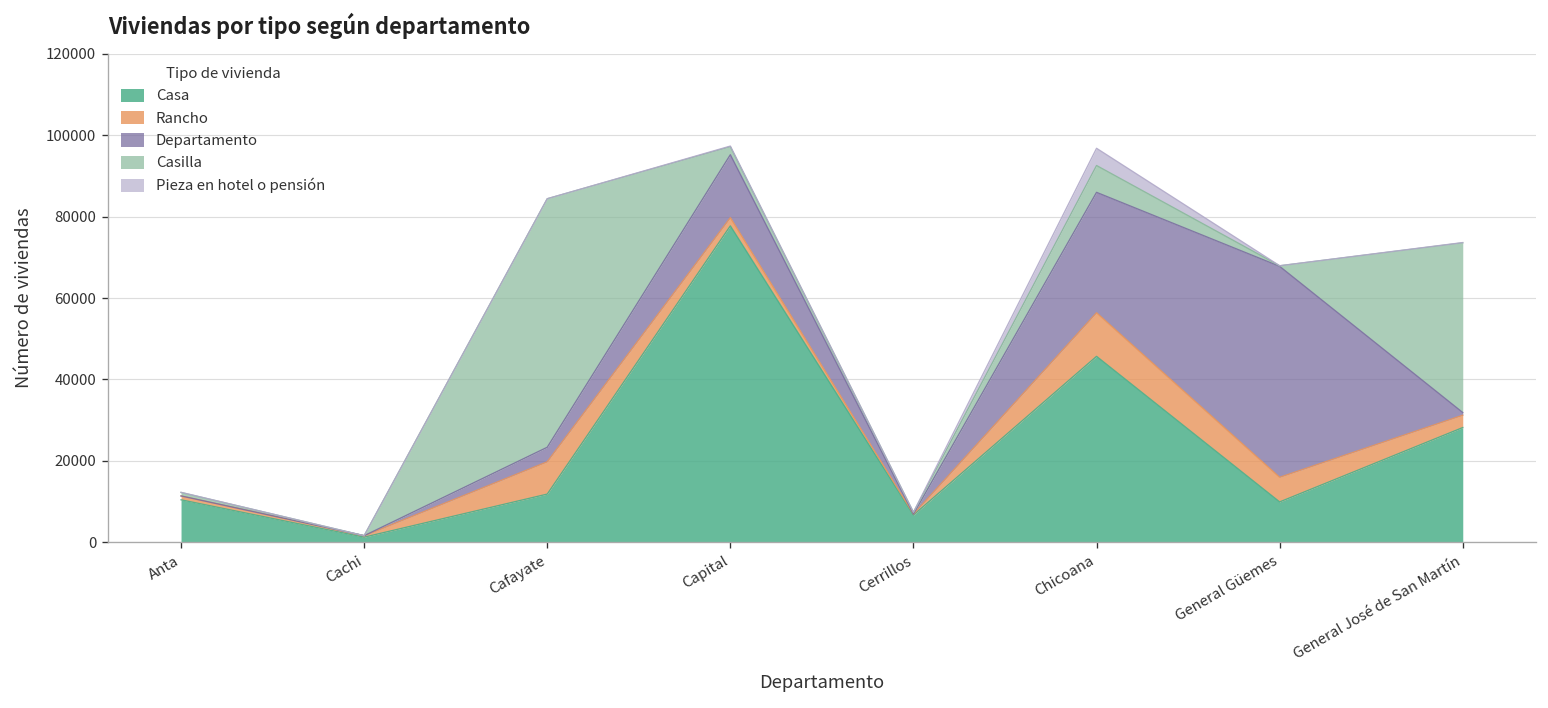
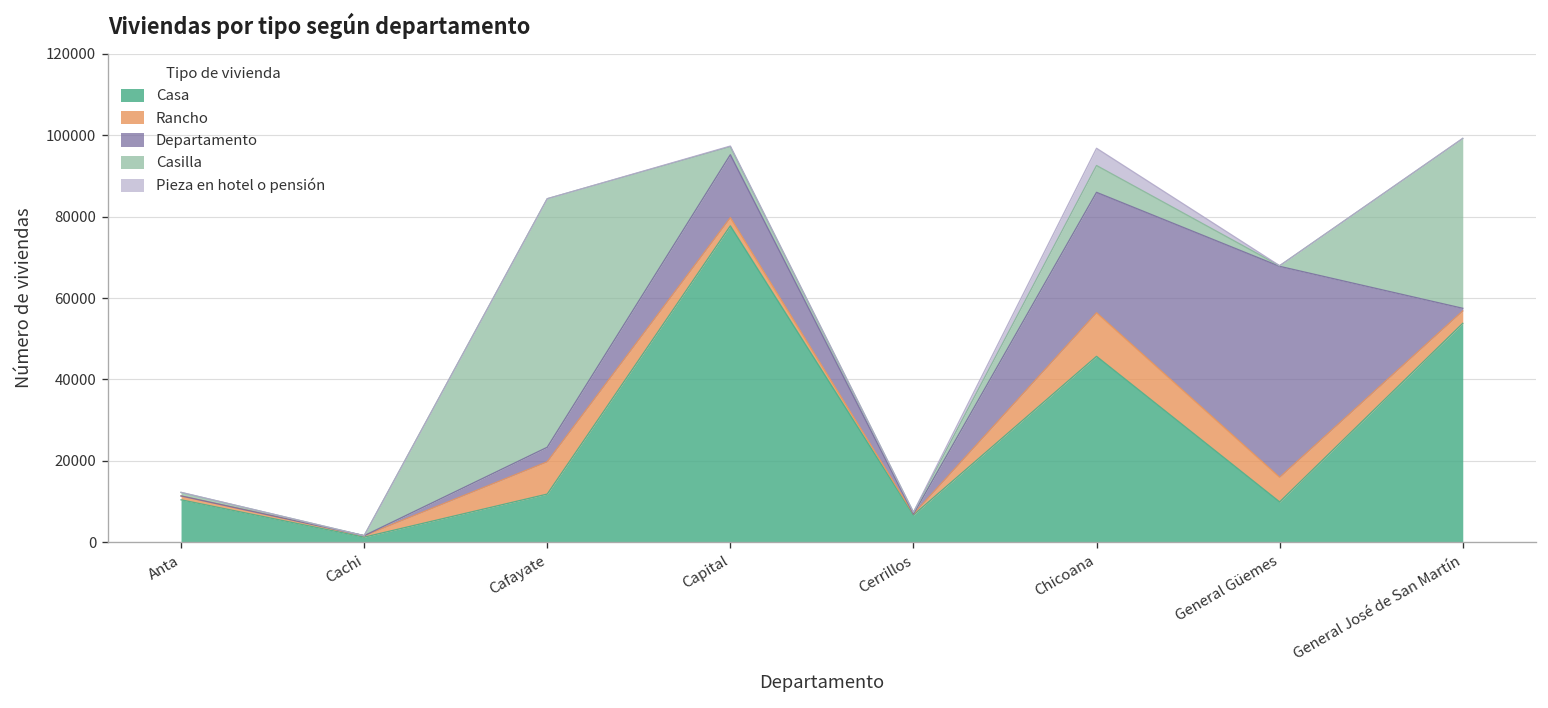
Casa, General José de San Martín: 28000 -> 54000
